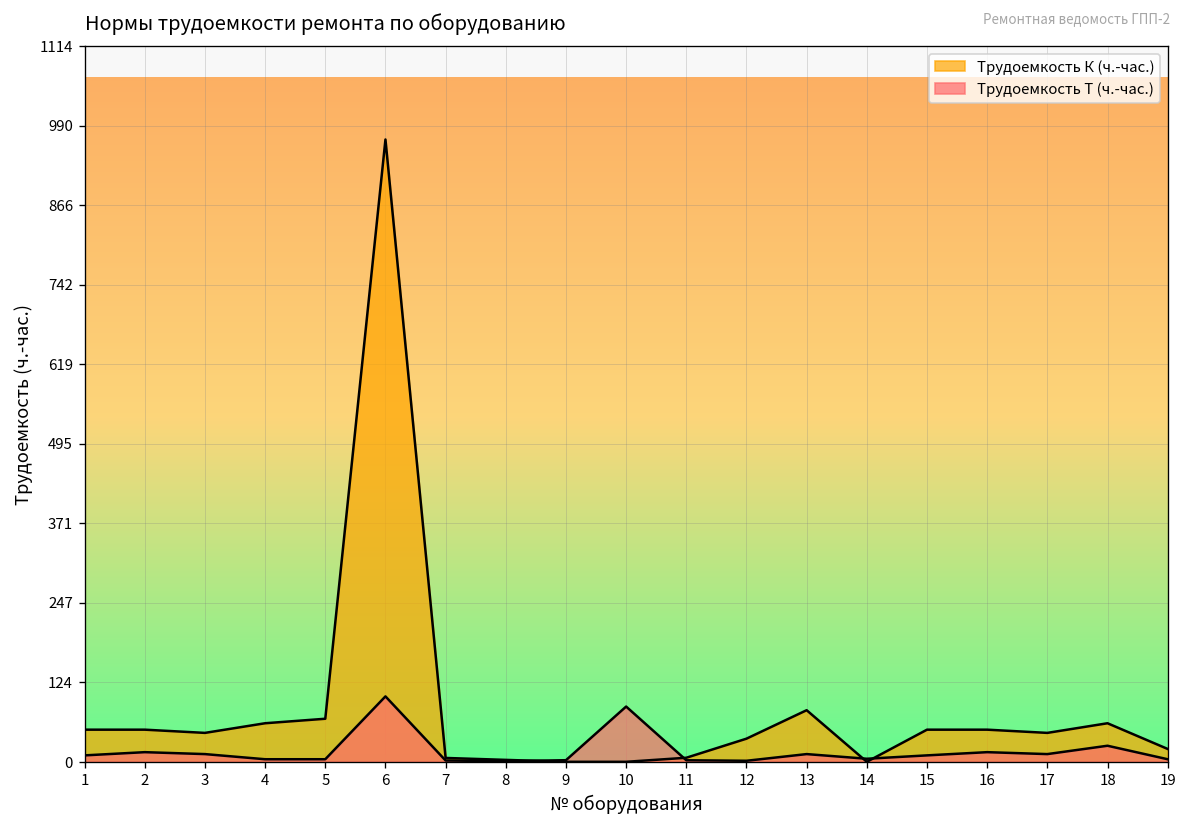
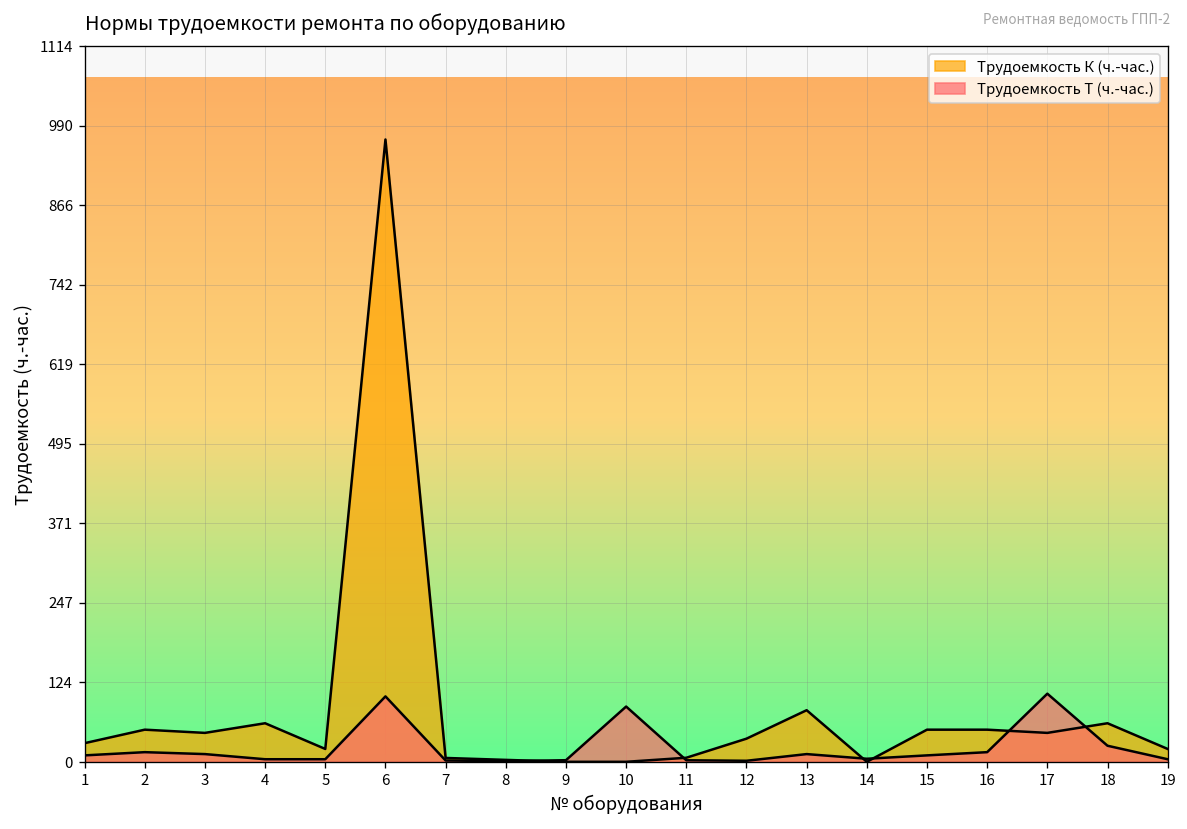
Трудоемкость К (ч.-час.), 1: 50 -> 30
Трудоемкость К (ч.-час.), 5: 70 -> 20
Трудоемкость Т (ч.-час.), 17: 10 -> 110
